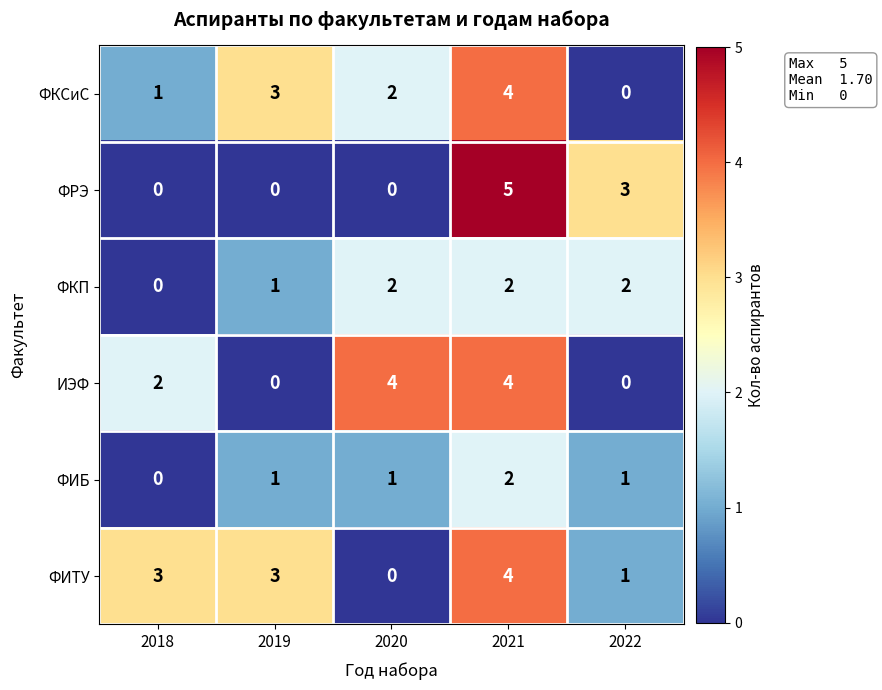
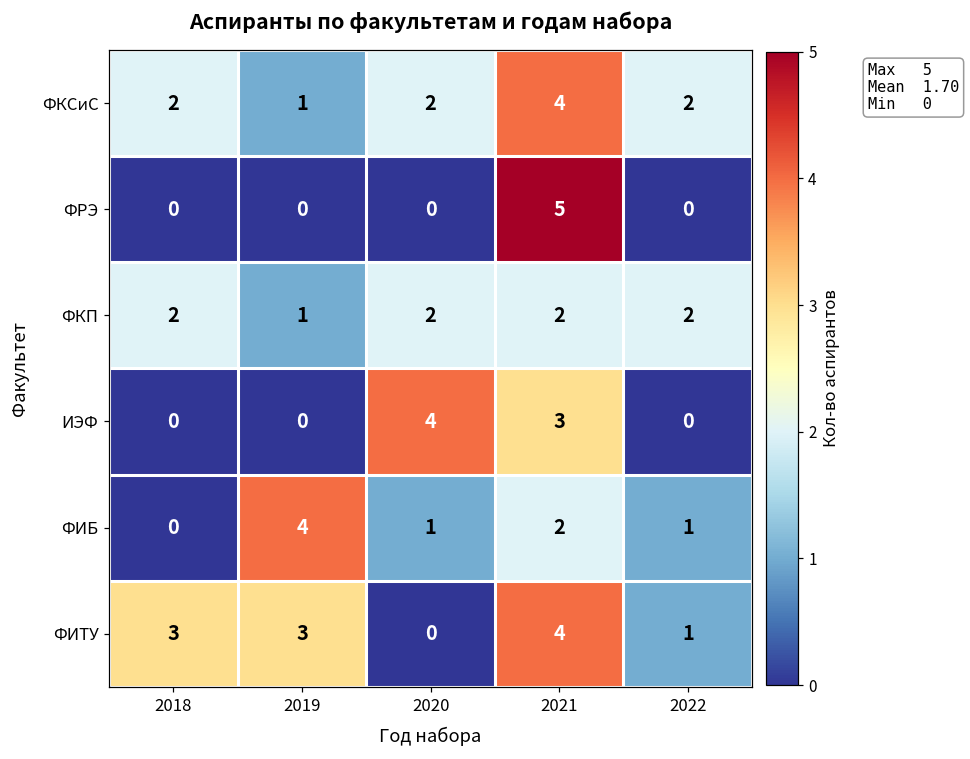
ФКСиС, 2018: 1 -> 2
ФКСиС, 2019: 3 -> 1
ФКСиС, 2022: 0 -> 2
ФРЭ, 2022: 3 -> 0
ФКП, 2018: 0 -> 2
ИЭФ, 2018: 2 -> 0
ИЭФ, 2021: 4 -> 3
ФИБ, 2019: 1 -> 4
